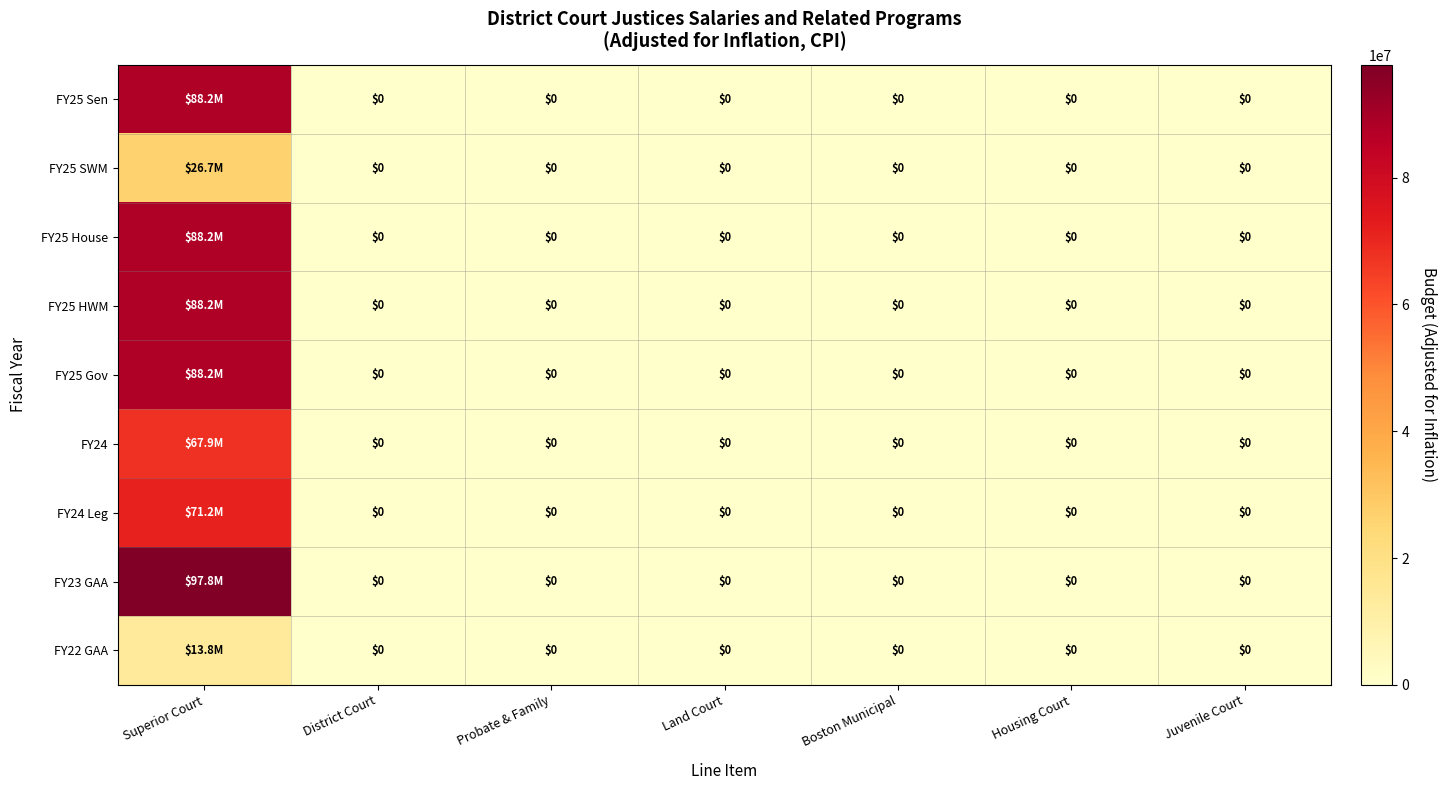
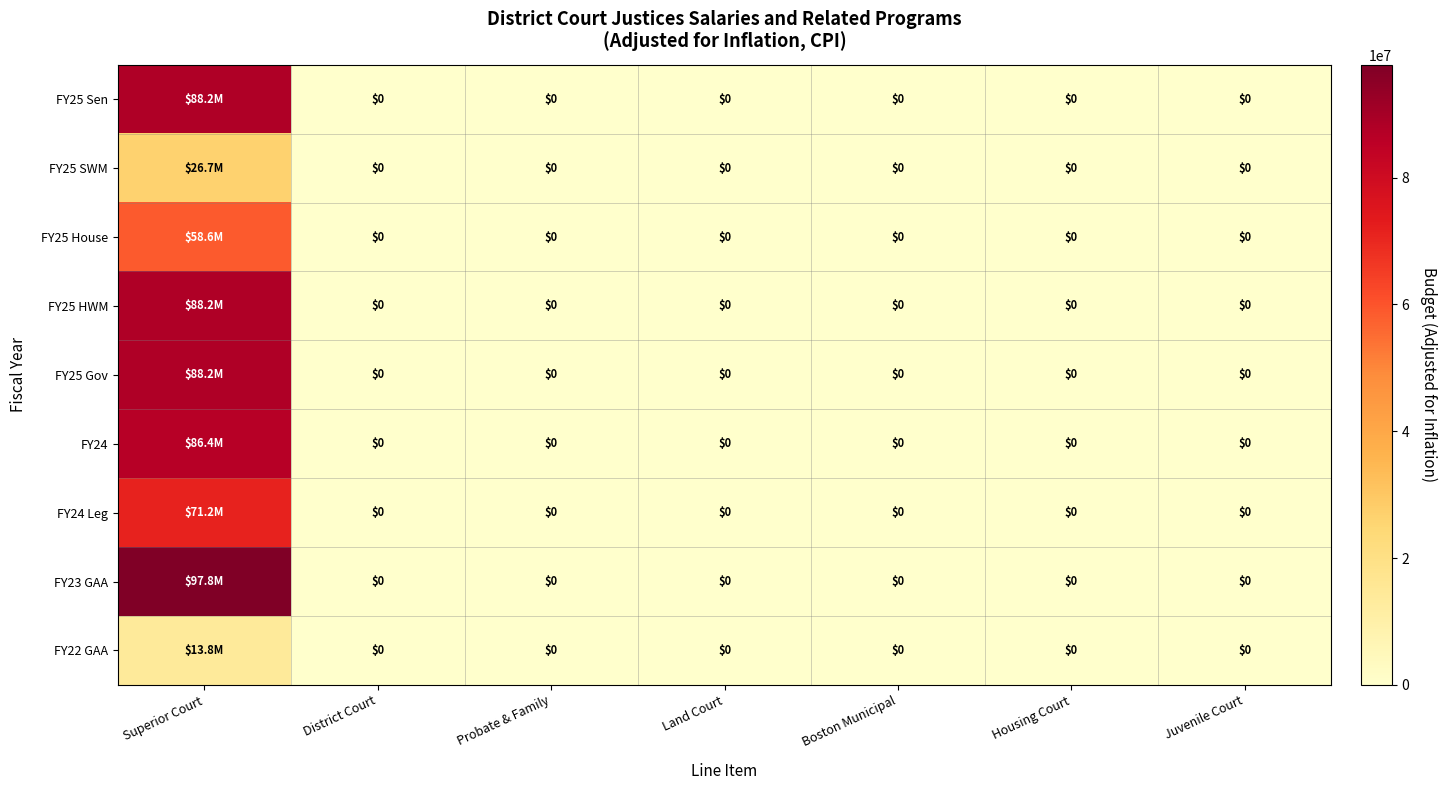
FY25 House, Superior Court: $88.2M -> $58.6M
FY24, Superior Court: $67.9M -> $86.4M
